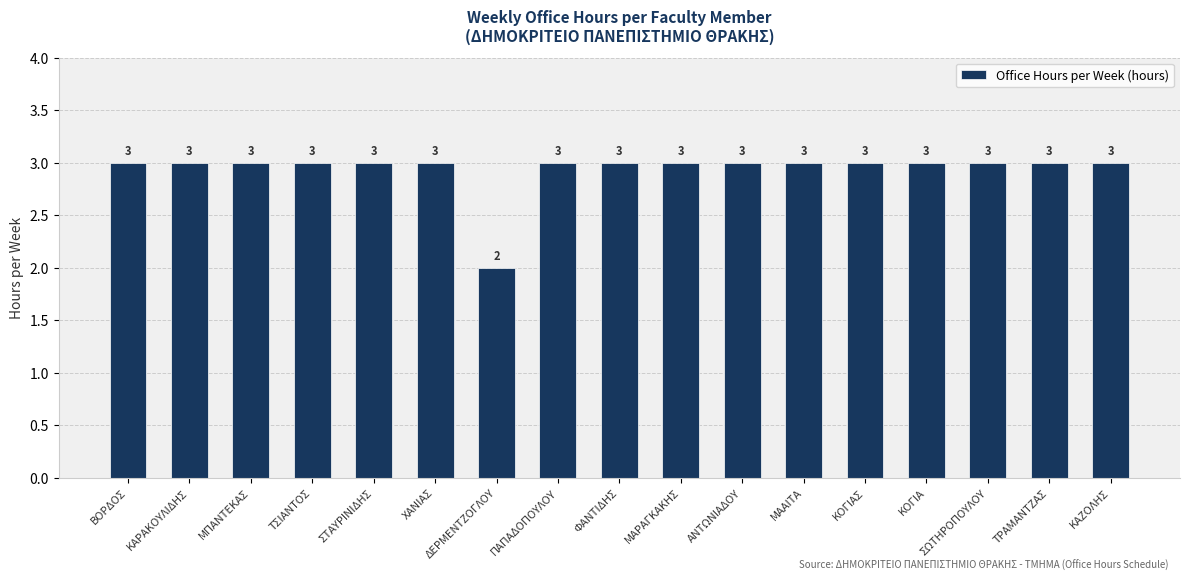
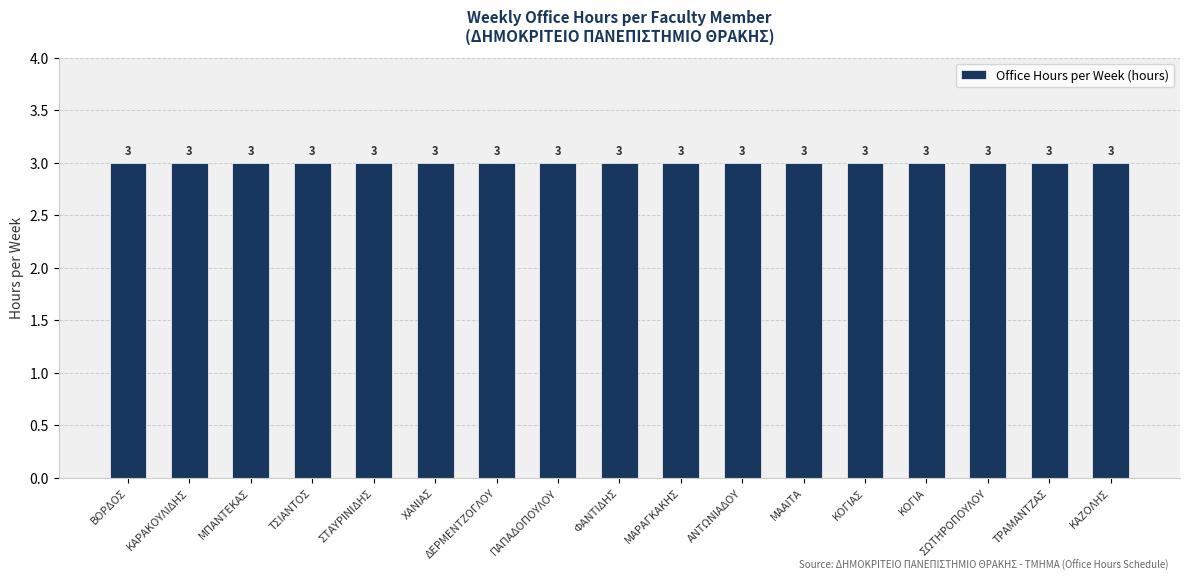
ΔΕΡΜΕΝΤΖΟΓΛΟΥ: 2 -> 3
